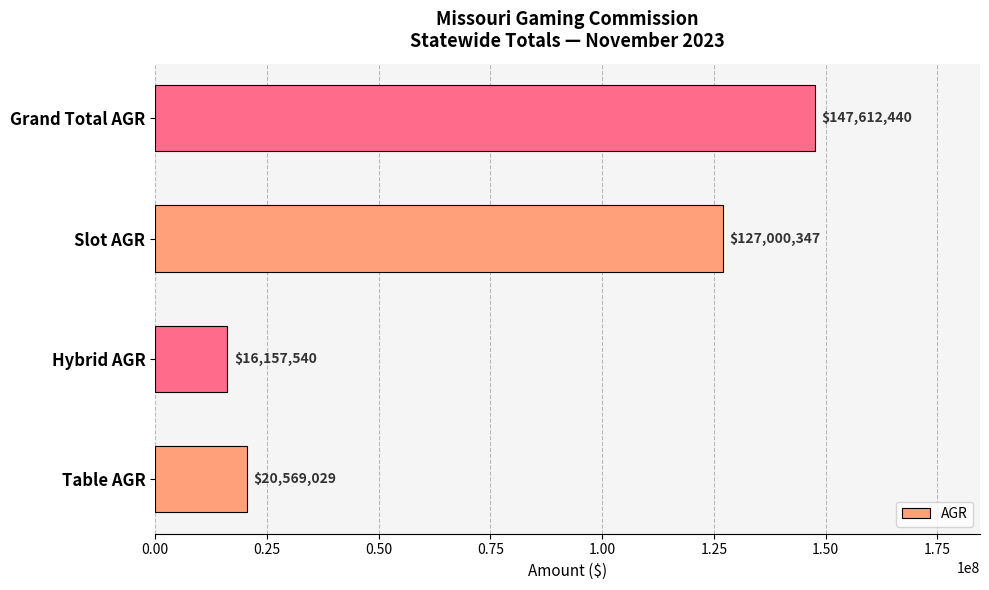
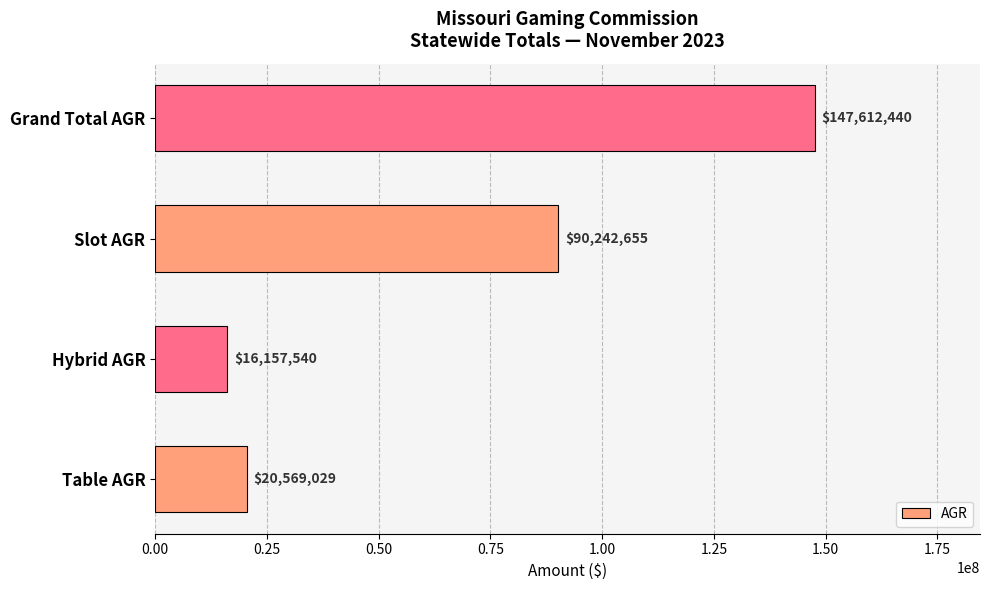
Slot AGR: $127,000,347 -> $90,242,655
